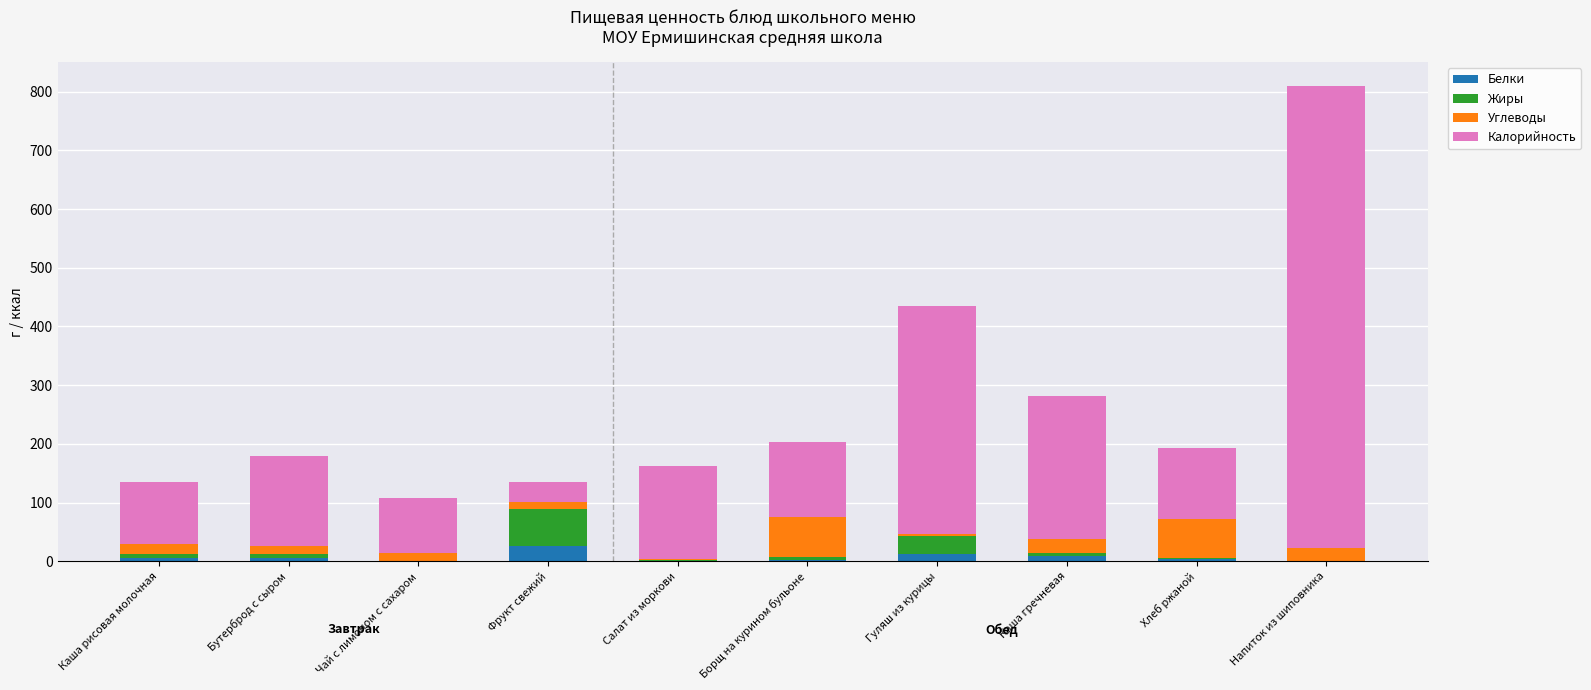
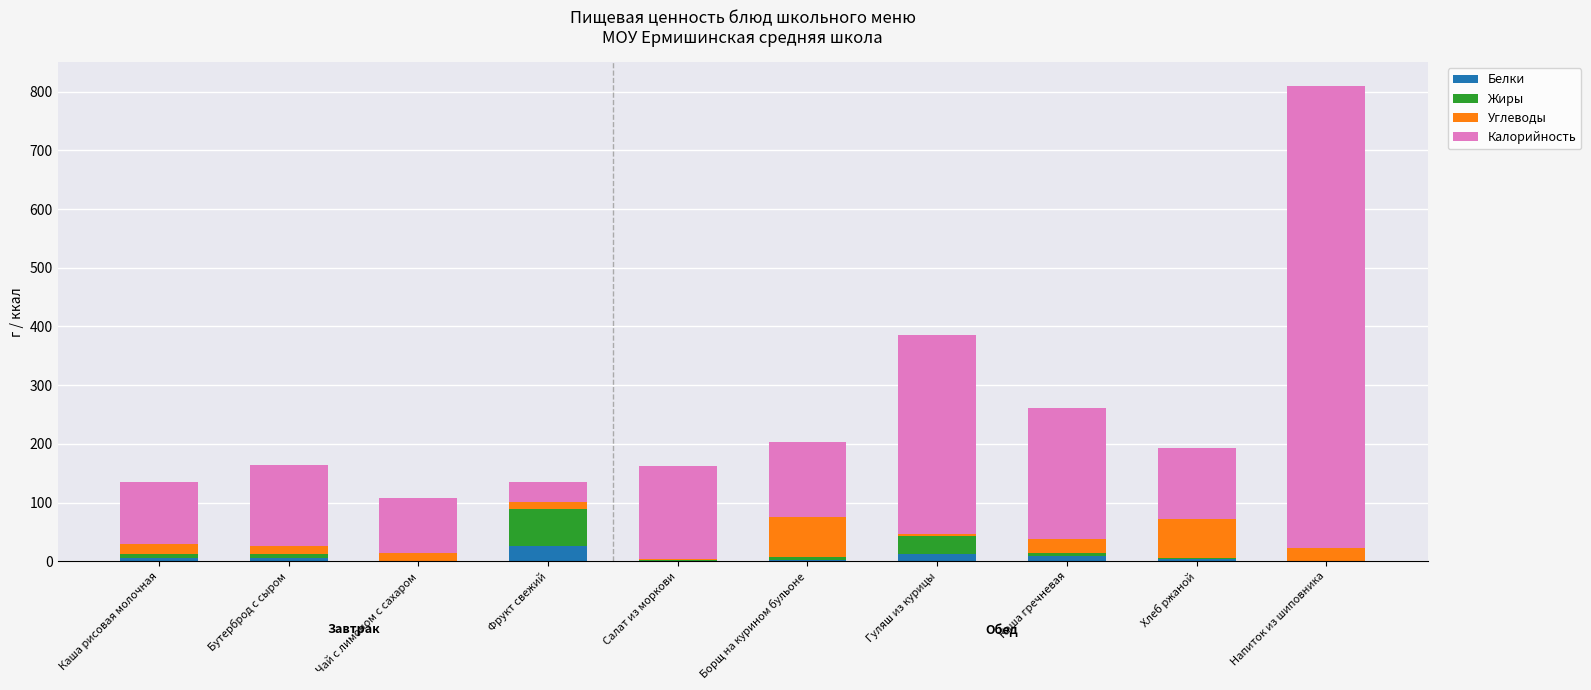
Калорийность, Бутерброд с сыром: 150 -> 140
Калорийность, Гуляш из курицы: 390 -> 340
Калорийность, Каша гречневая: 240 -> 220
